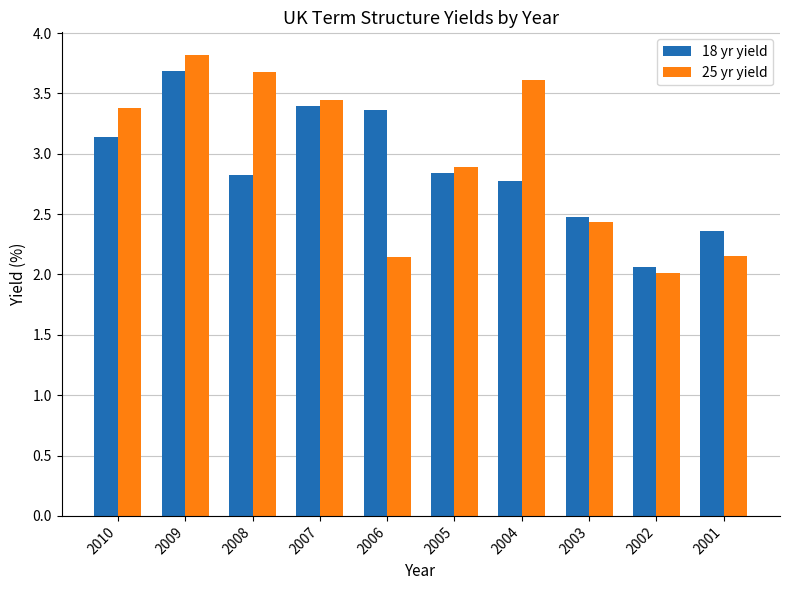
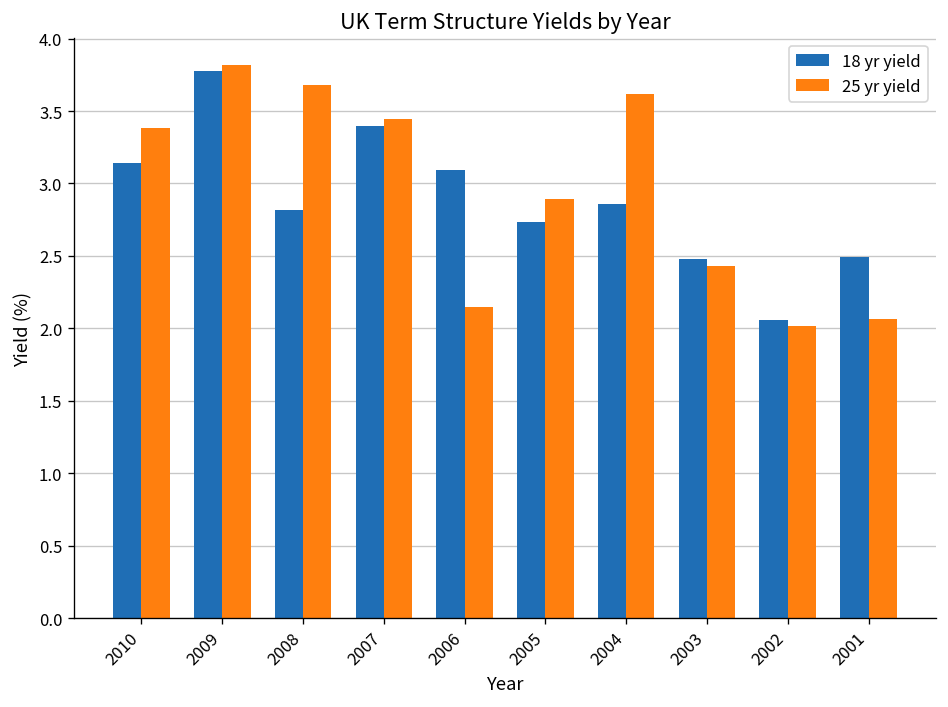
18 yr yield, 2009: 3.68 -> 3.77
18 yr yield, 2006: 3.36 -> 3.09
18 yr yield, 2005: 2.84 -> 2.73
18 yr yield, 2004: 2.78 -> 2.86
18 yr yield, 2001: 2.36 -> 2.49
25 yr yield, 2001: 2.15 -> 2.07
